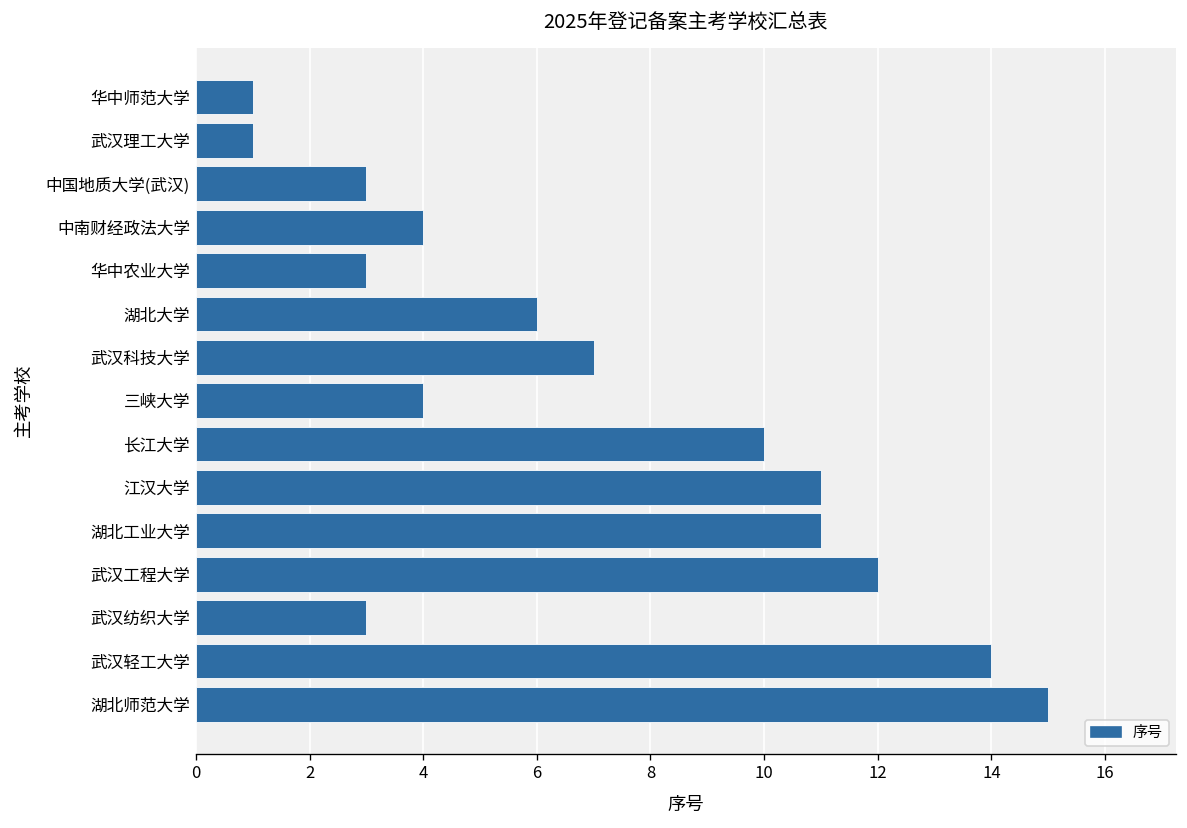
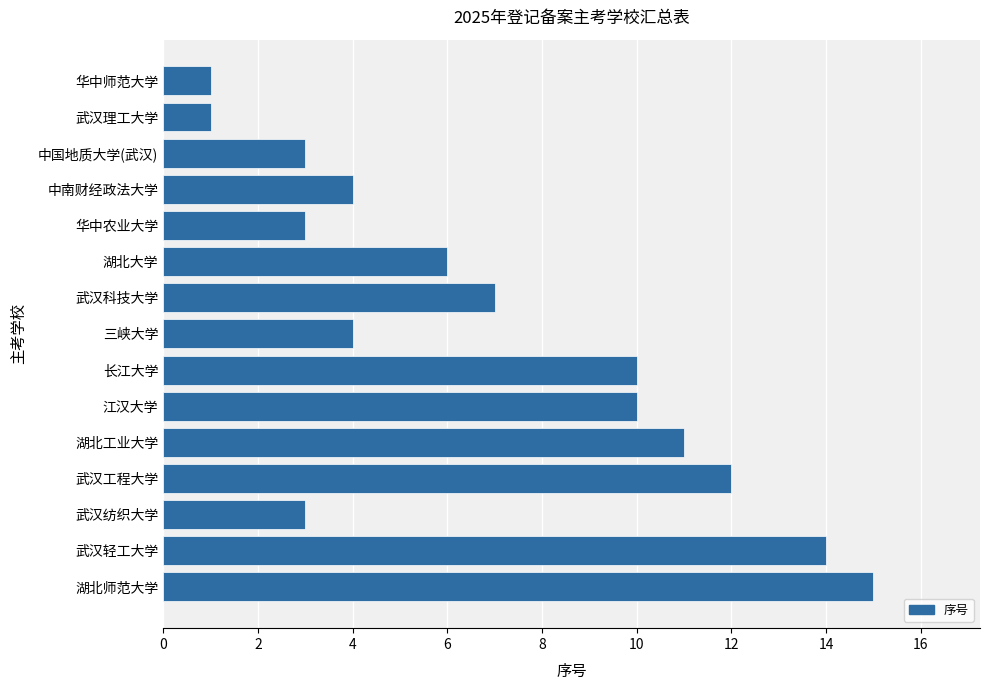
江汉大学: 11 -> 10
